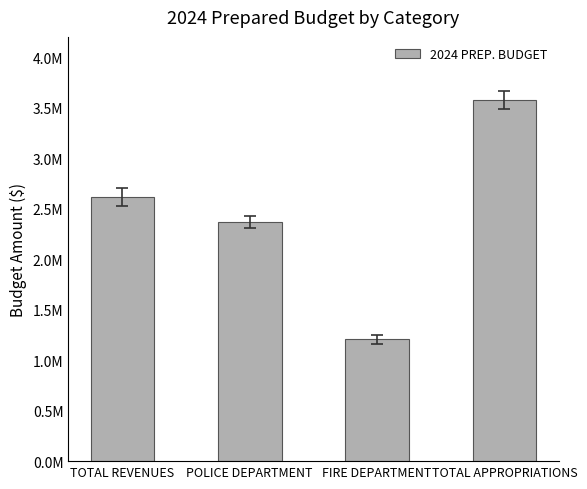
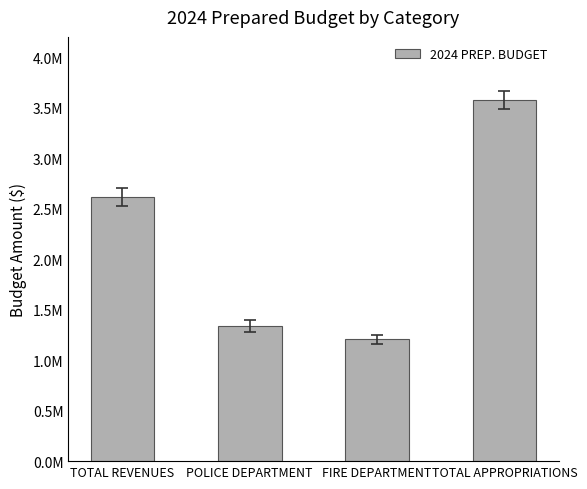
2024 PREP. BUDGET, POLICE DEPARTMENT: 2370000 -> 1340000
